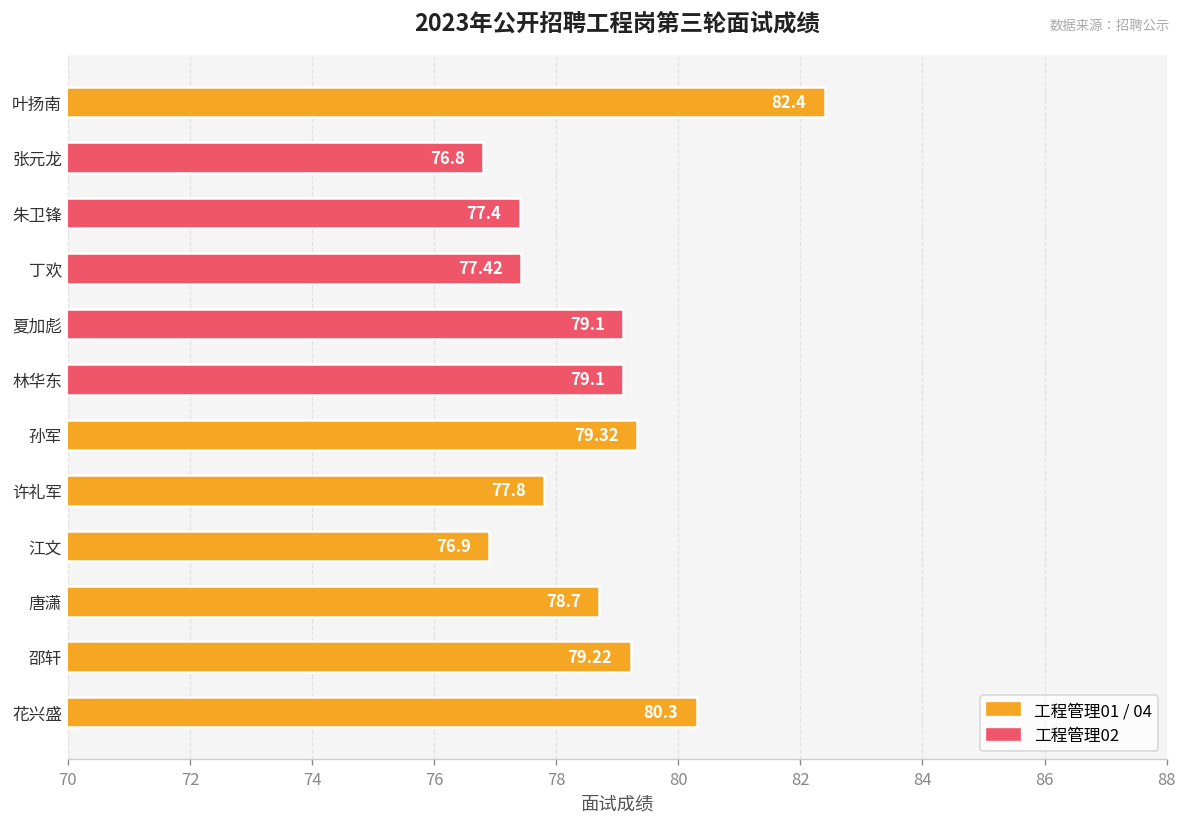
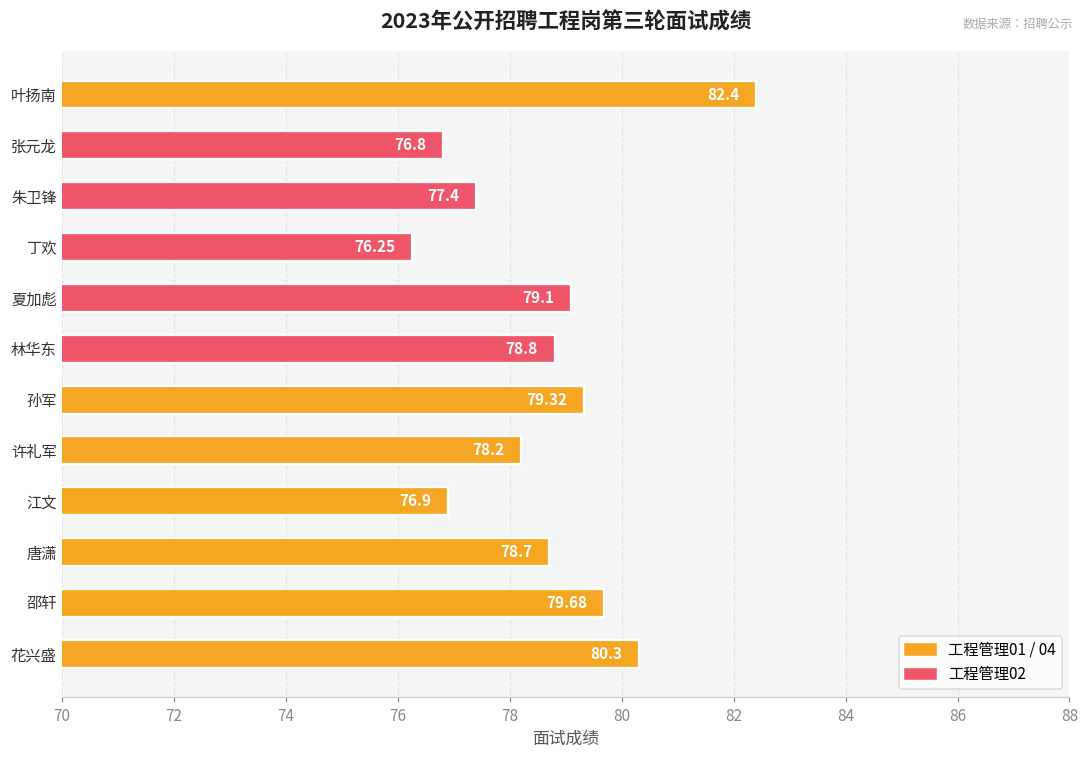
丁欢: 77.42 -> 76.25
林华东: 79.1 -> 78.8
许礼军: 77.8 -> 78.2
邵轩: 79.22 -> 79.68
